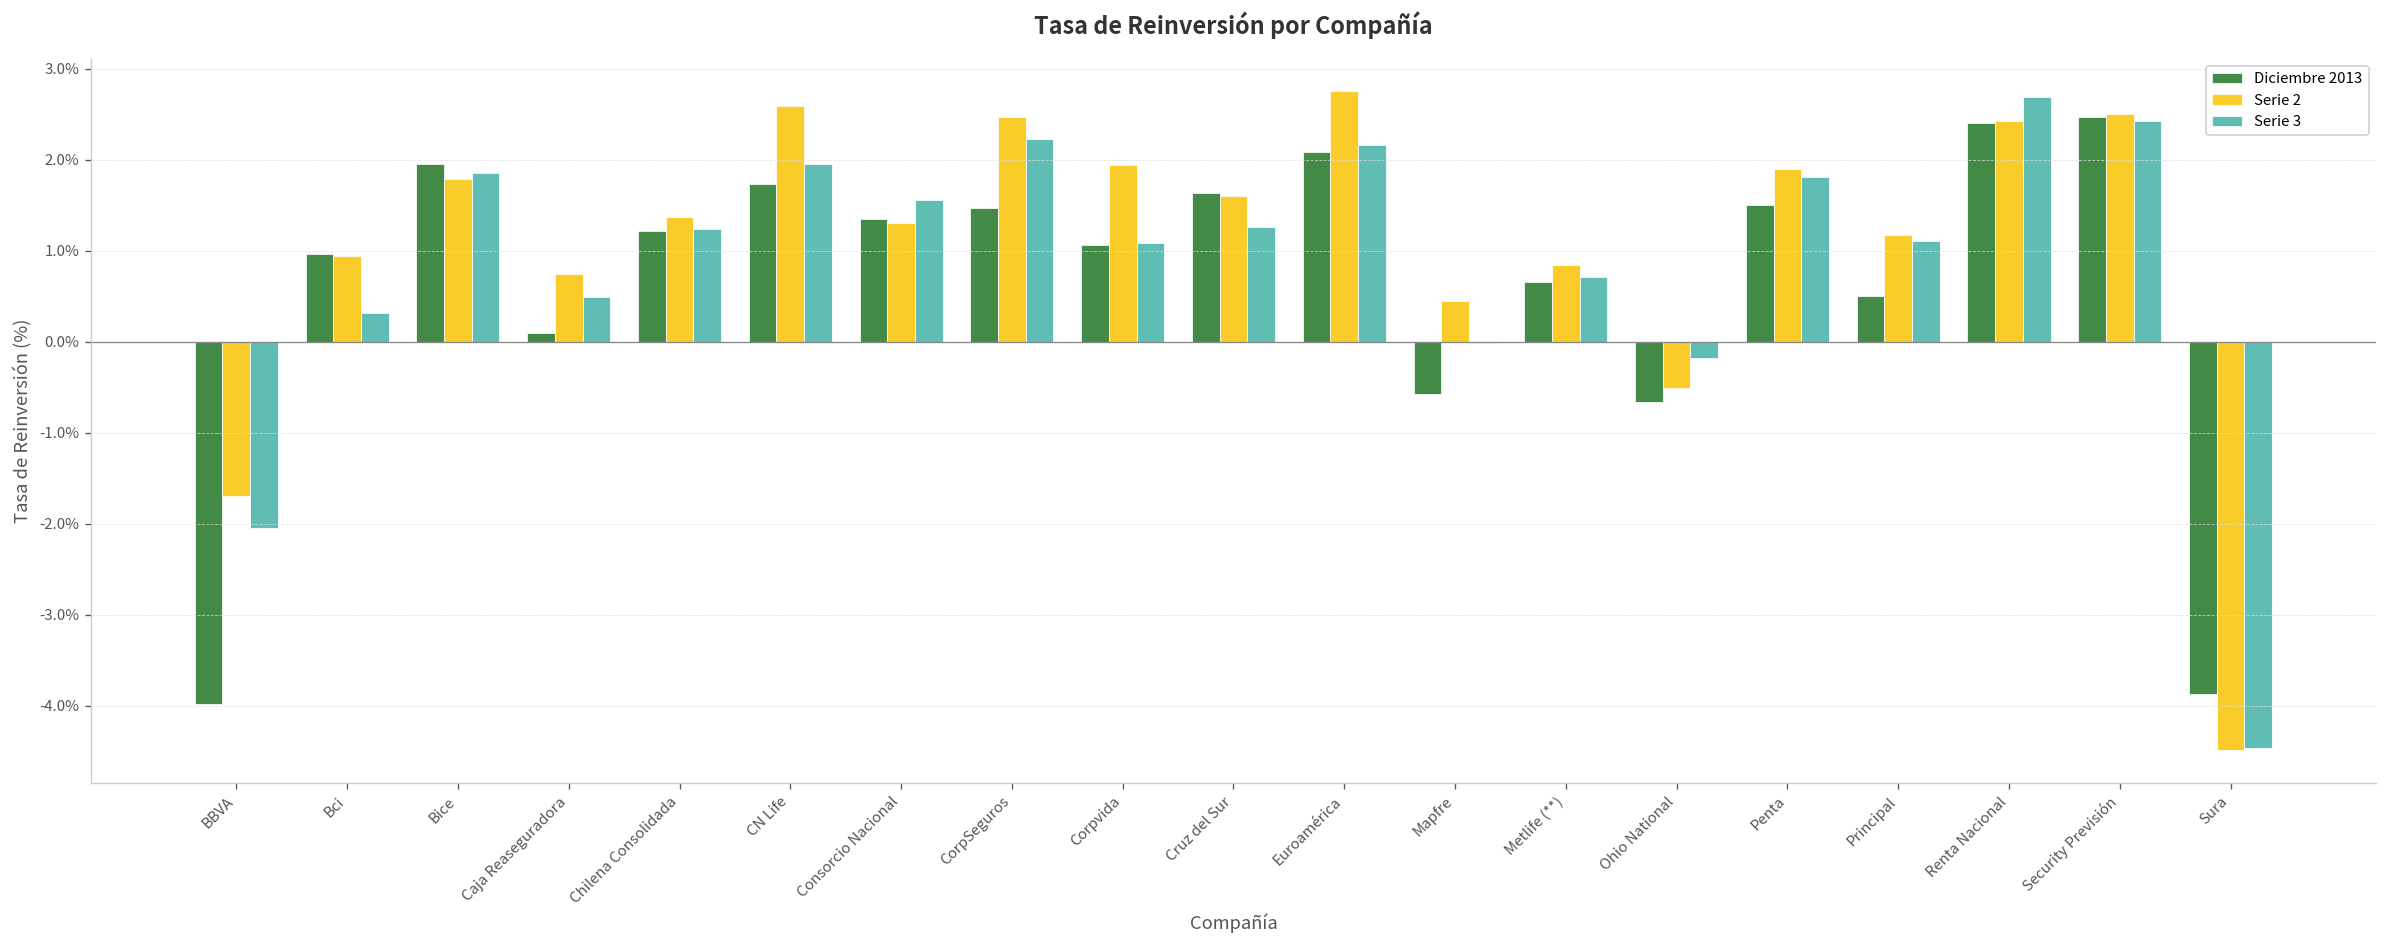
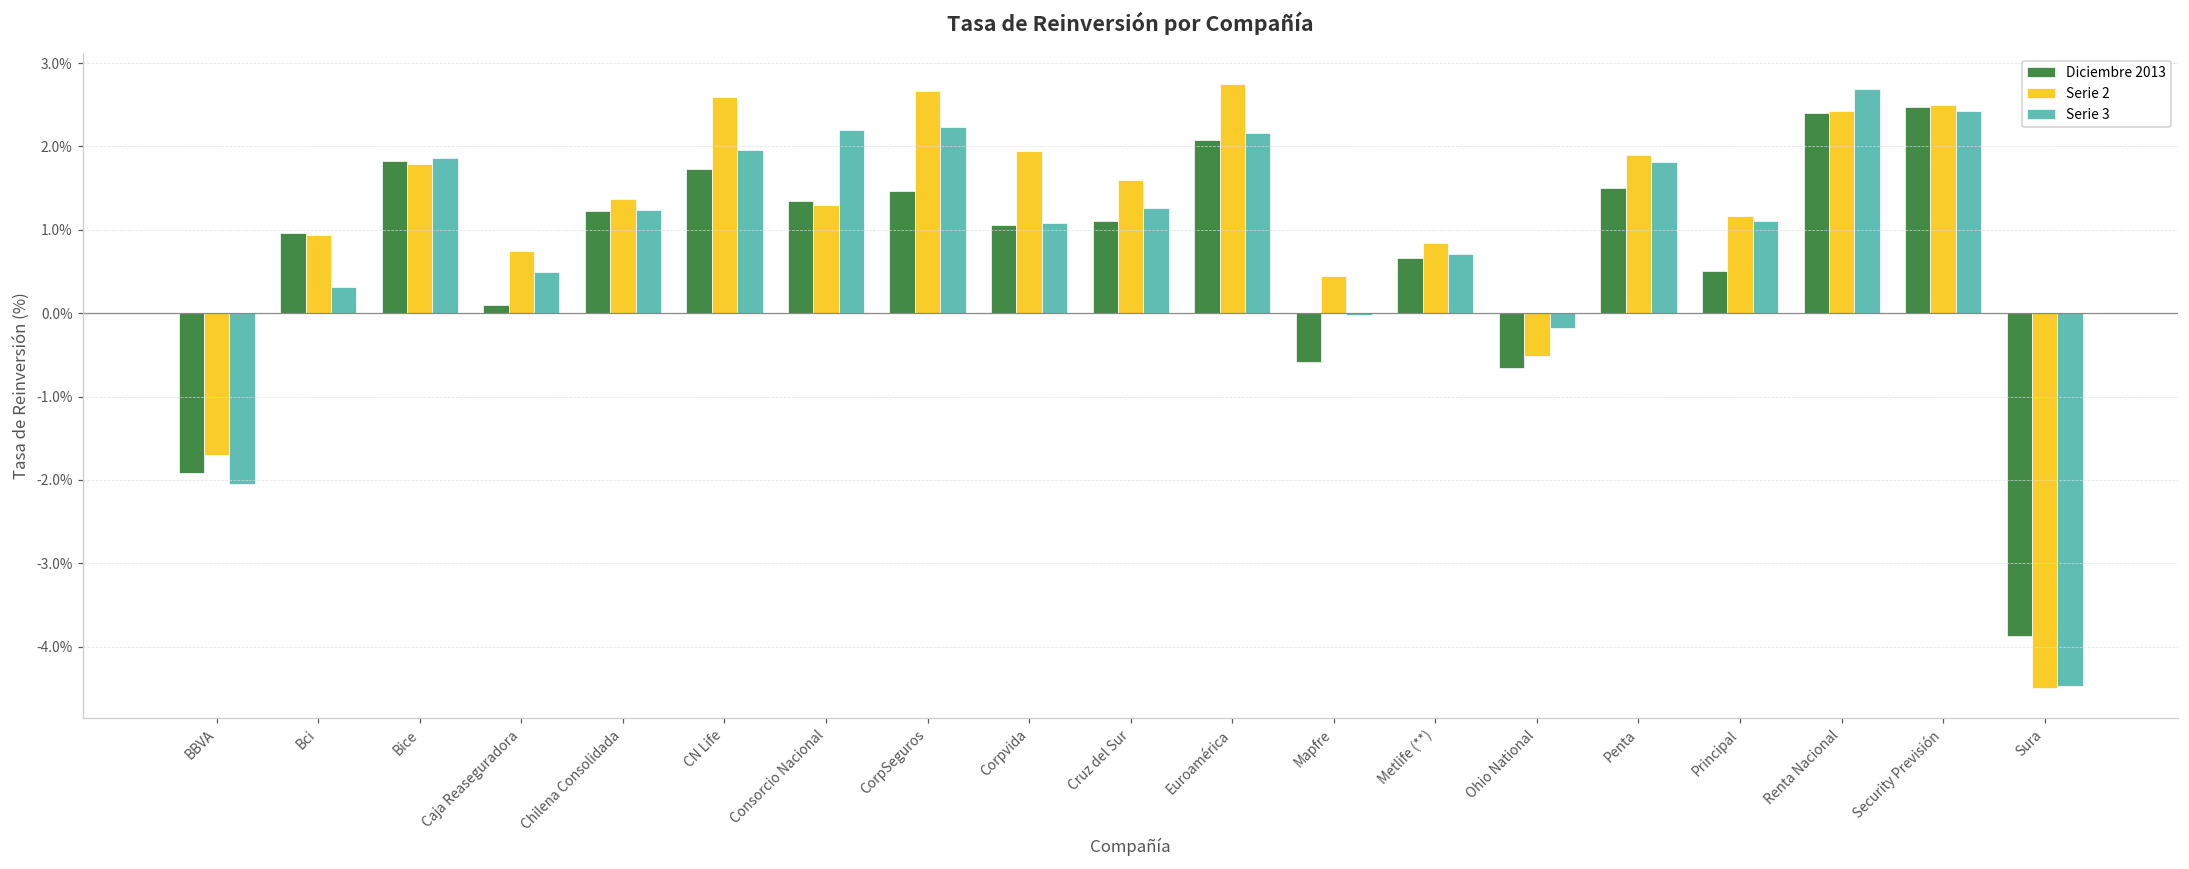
Diciembre 2013, BBVA: -4.0% -> -1.9%
Diciembre 2013, Bice: 2.0% -> 1.8%
Serie 3, Consorcio Nacional: 1.6% -> 2.2%
Serie 2, CorpSeguros: 2.5% -> 2.7%
Diciembre 2013, Cruz del Sur: 1.6% -> 1.1%
